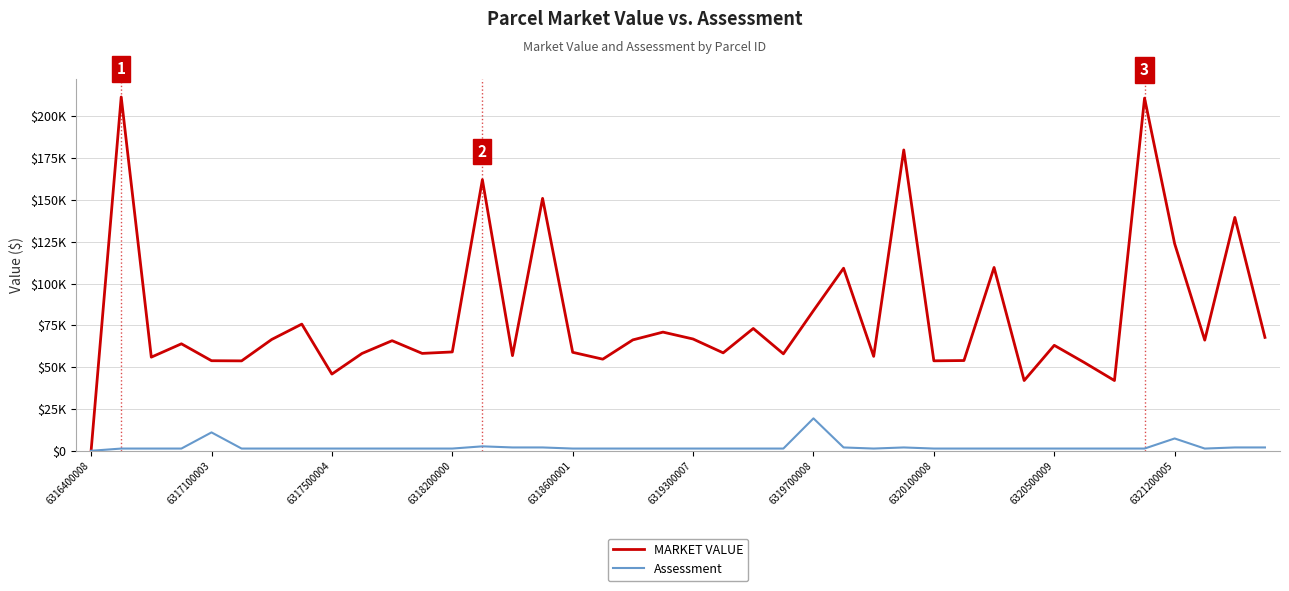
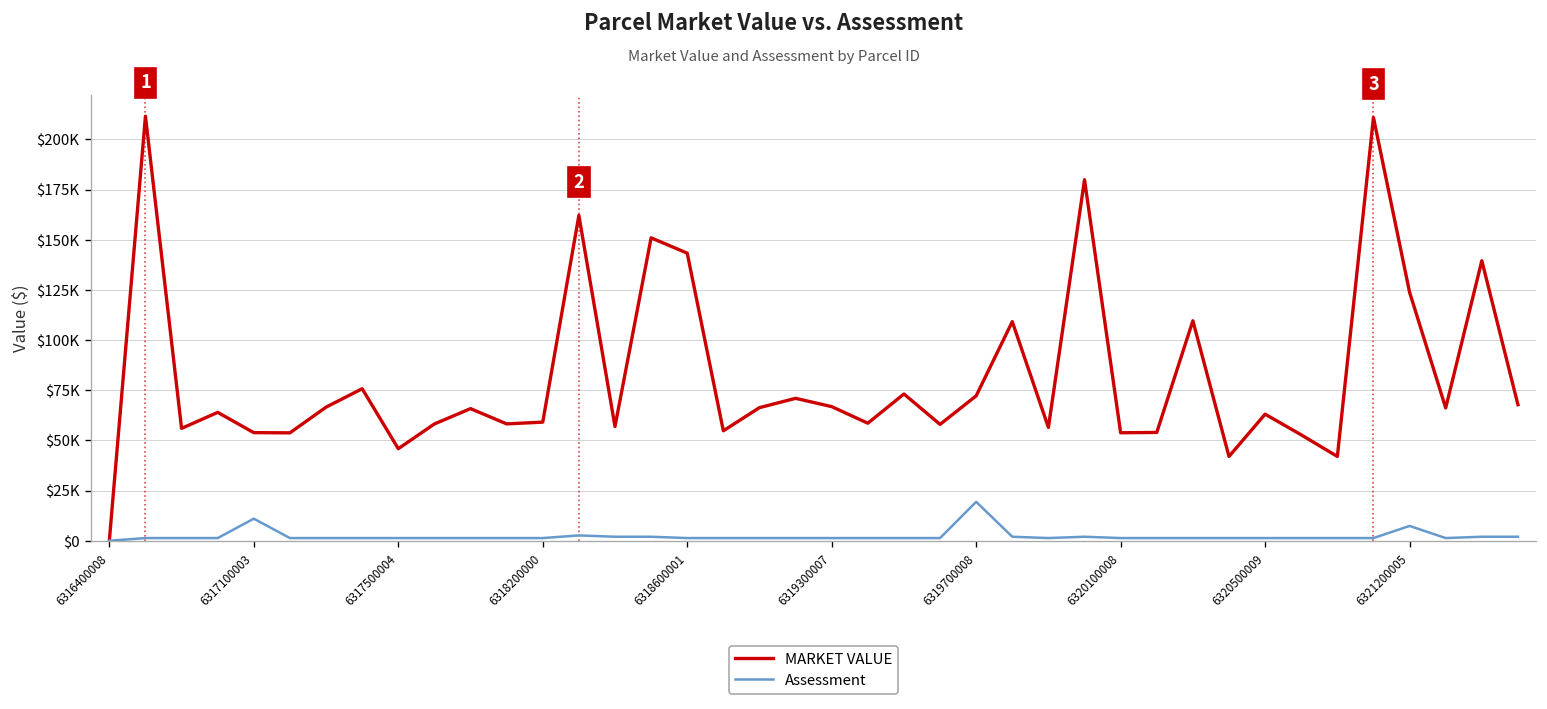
MARKET VALUE, 6318600001: $59000 -> $143000
MARKET VALUE, 6319700008: $84000 -> $72000
